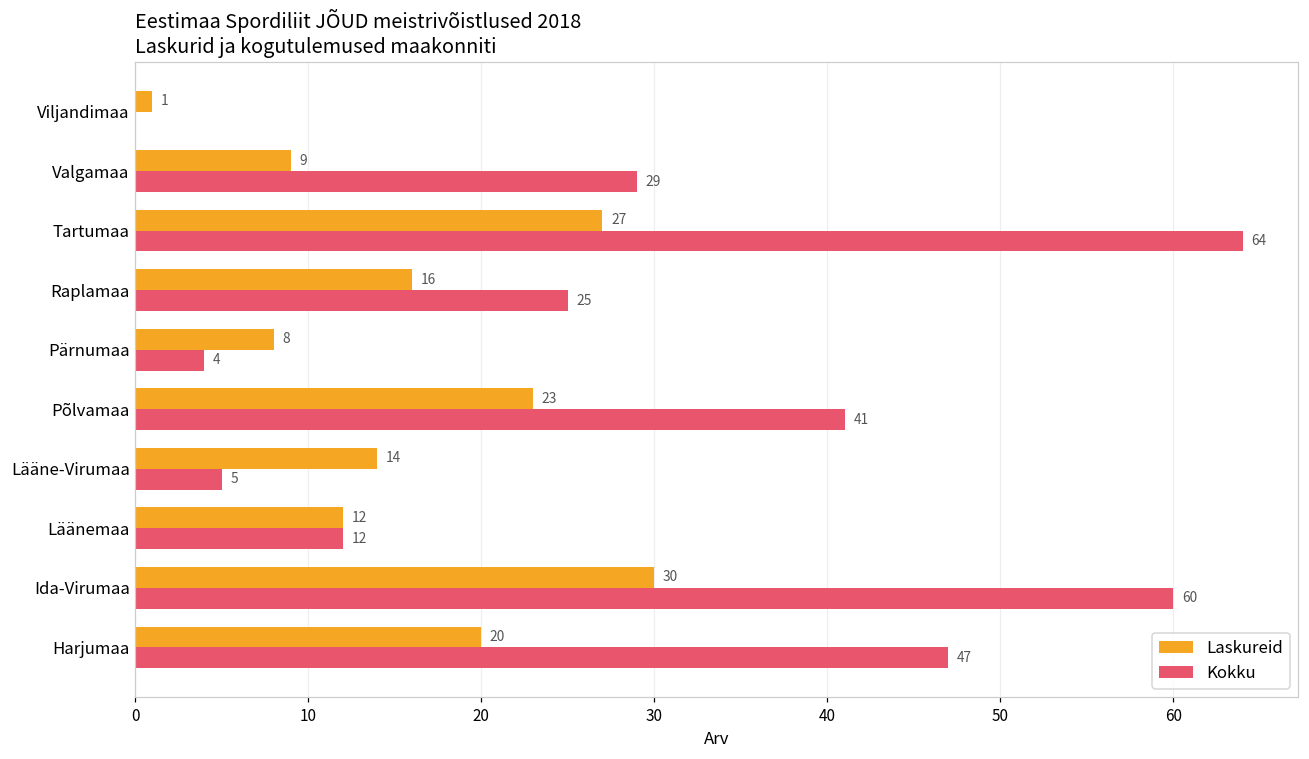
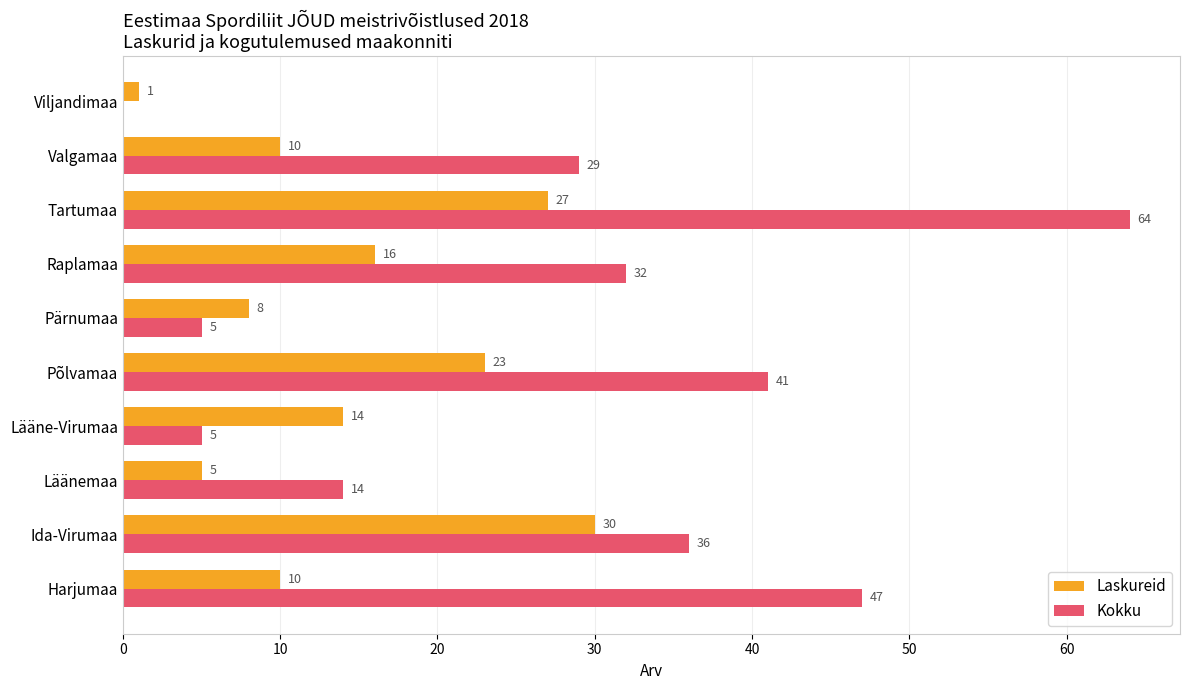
Laskureid, Valgamaa: 9 -> 10
Kokku, Raplamaa: 25 -> 32
Kokku, Pärnumaa: 4 -> 5
Laskureid, Läänemaa: 12 -> 5
Kokku, Läänemaa: 12 -> 14
Kokku, Ida-Virumaa: 60 -> 36
Laskureid, Harjumaa: 20 -> 10
